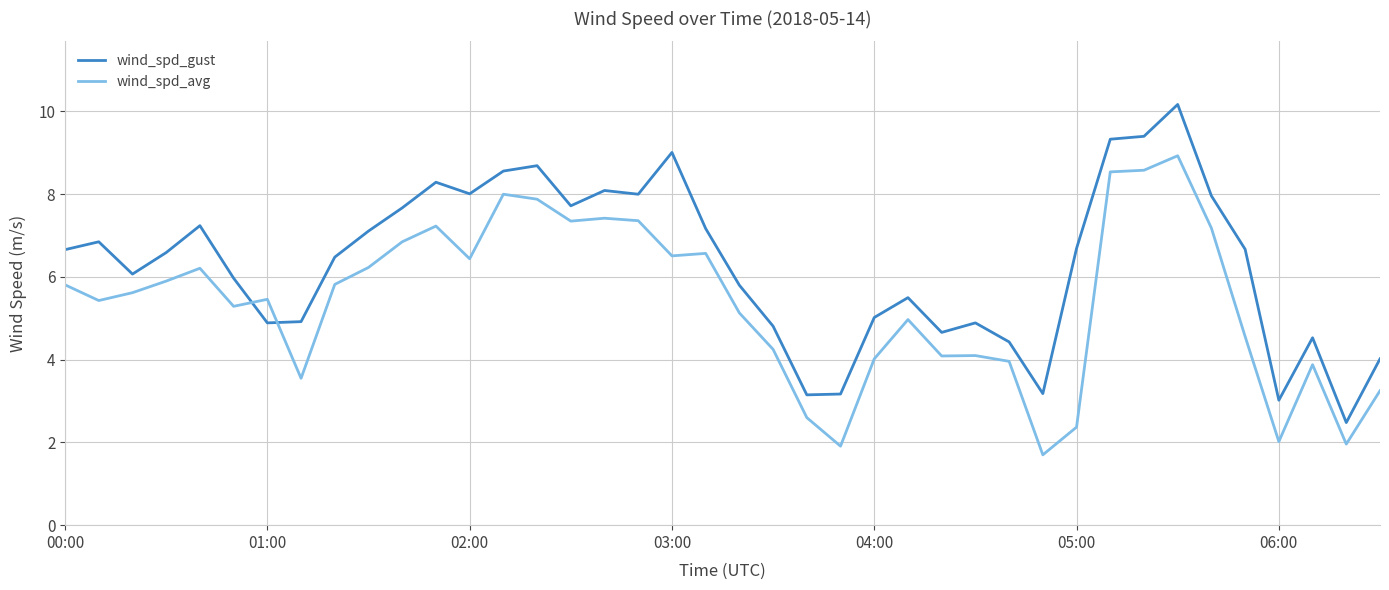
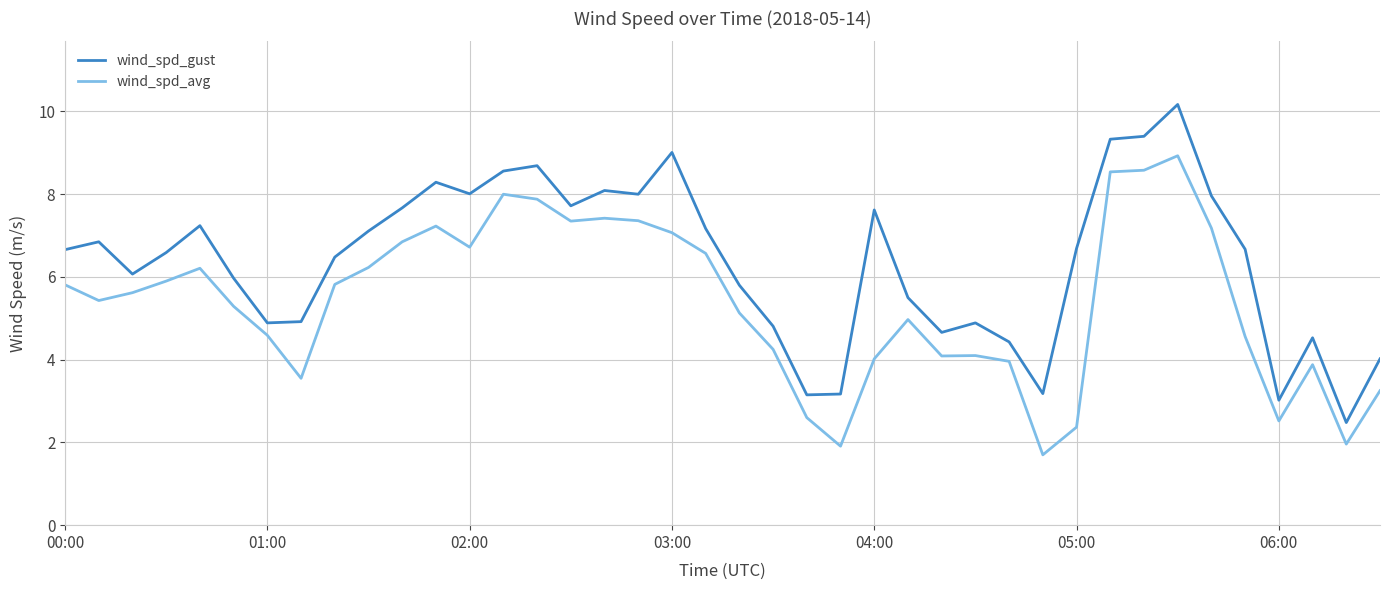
wind_spd_avg, 01:00: 5.5 -> 4.6
wind_spd_avg, 02:00: 6.4 -> 6.7
wind_spd_avg, 03:00: 6.5 -> 7.1
wind_spd_gust, 04:00: 5.0 -> 7.6
wind_spd_avg, 06:00: 2.0 -> 2.5
